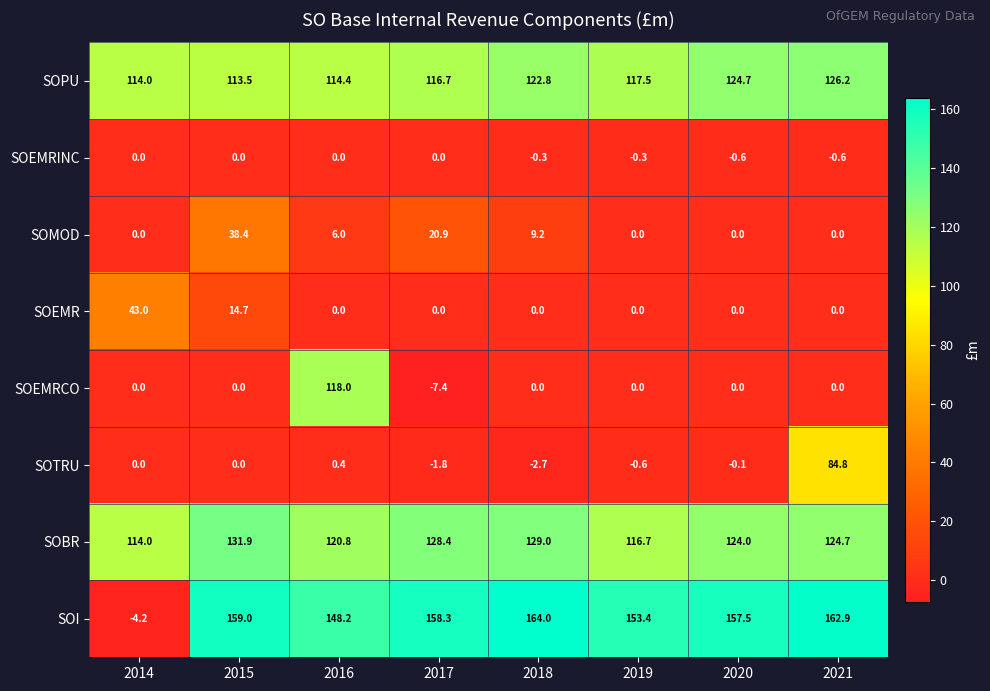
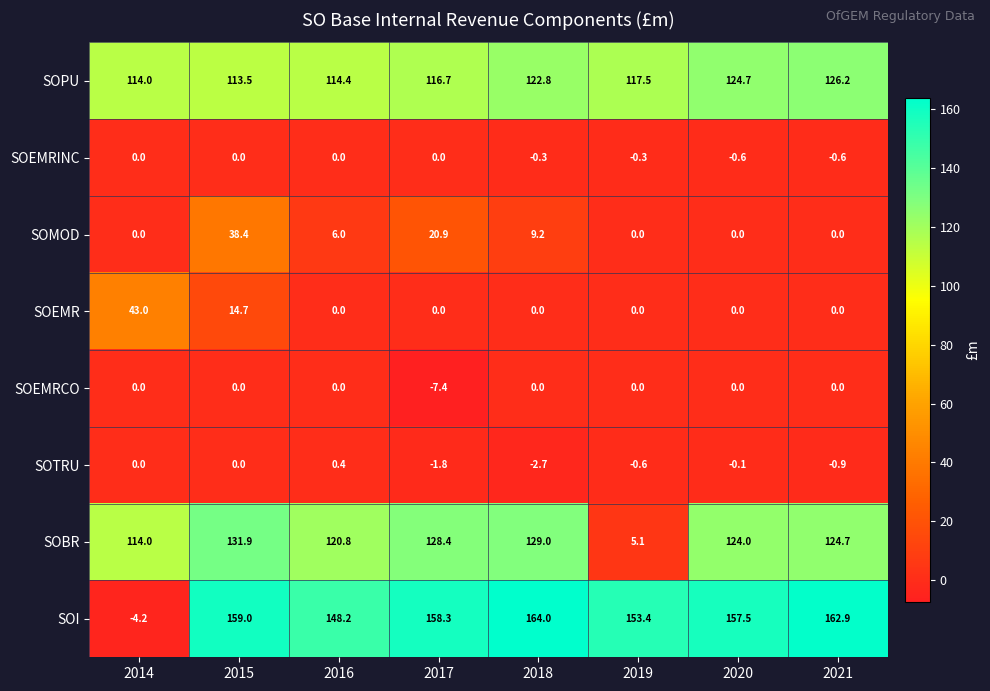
SOEMRCO, 2016: 118.0 -> 0.0
SOTRU, 2021: 84.8 -> -0.9
SOBR, 2019: 116.7 -> 5.1
